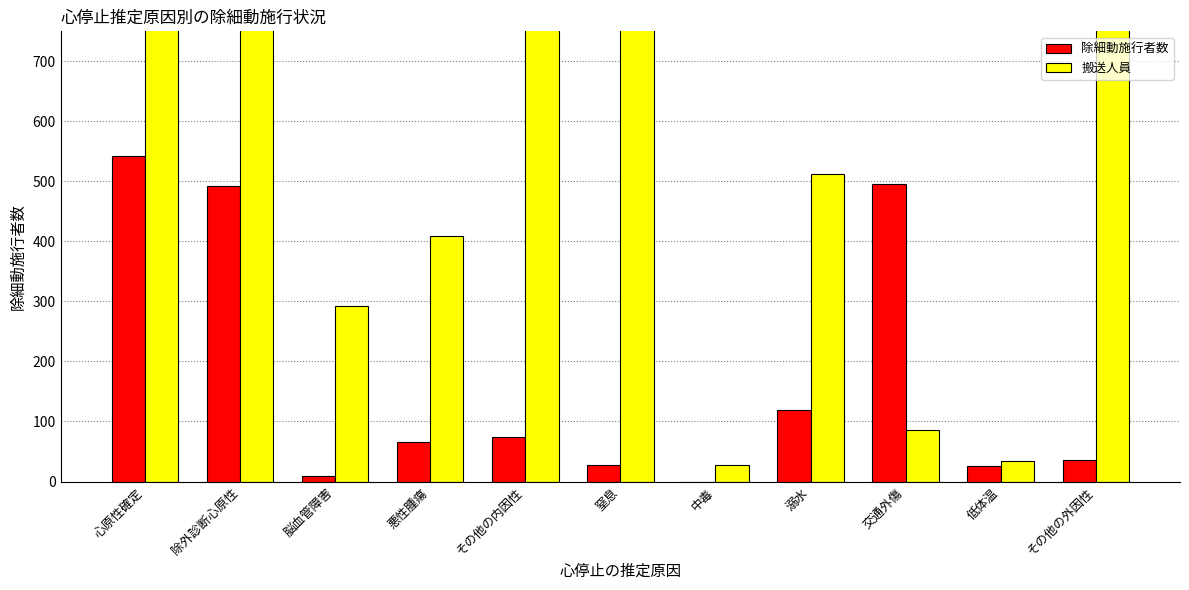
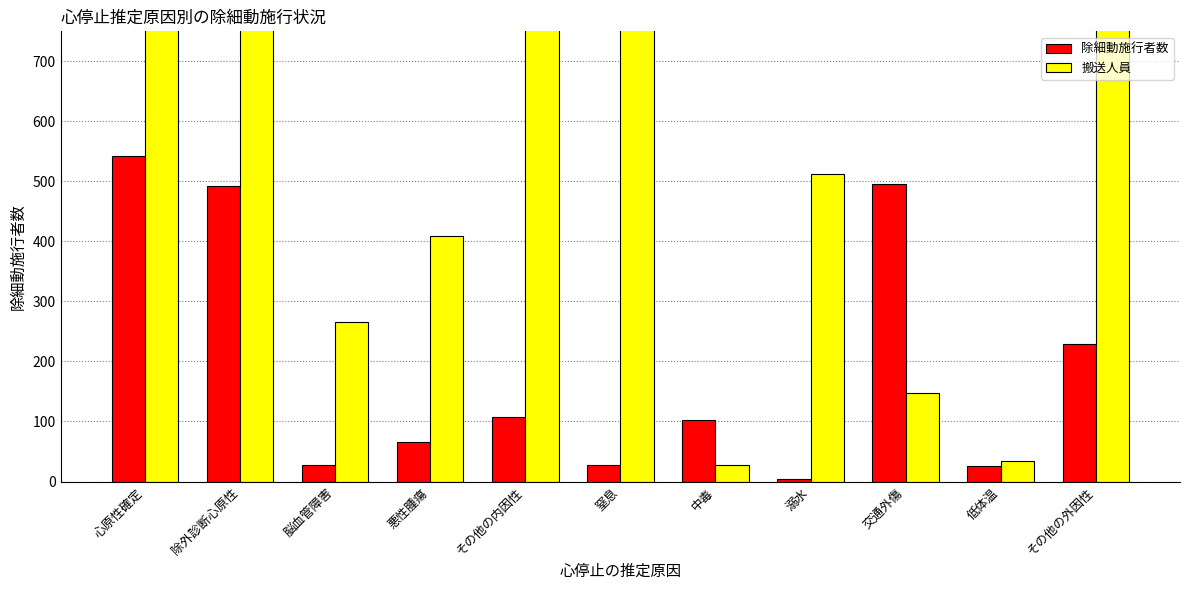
除細動施行者数, 脳血管障害: 10 -> 30
搬送人員, 脳血管障害: 290 -> 270
除細動施行者数, その他の内因性: 70 -> 110
除細動施行者数, 中毒: 0 -> 100
除細動施行者数, 溺水: 120 -> 10
搬送人員, 交通外傷: 90 -> 150
除細動施行者数, その他の外因性: 40 -> 230
